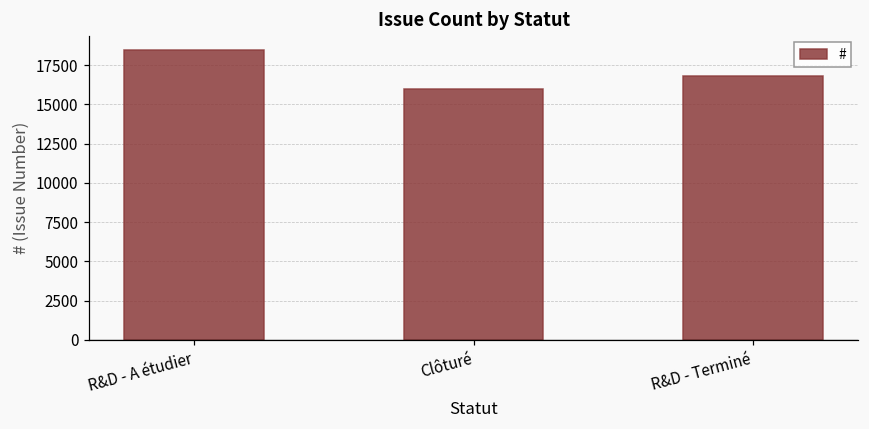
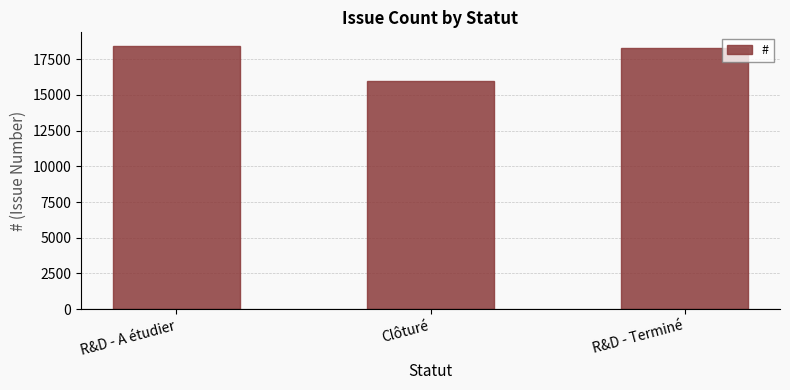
R&D - Terminé: 16800 -> 18300
